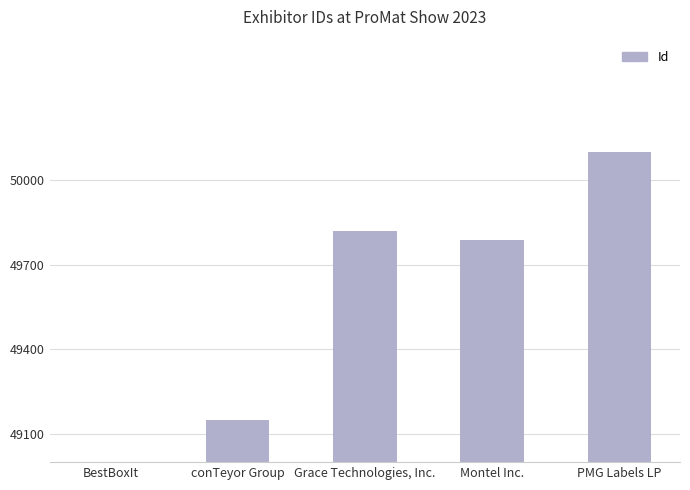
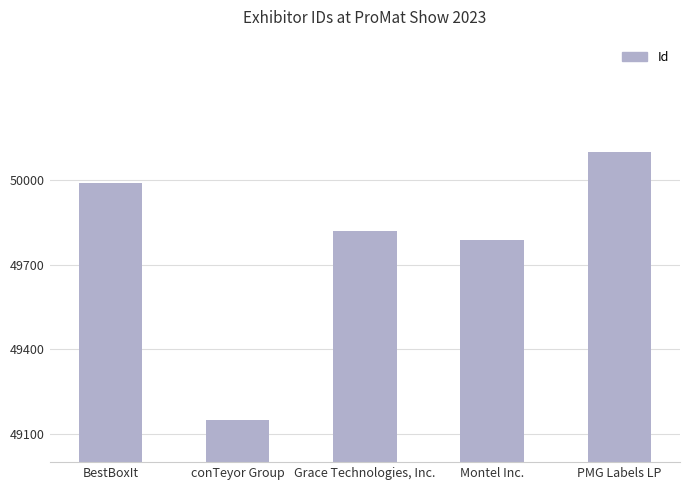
BestBoxIt: 48990 -> 49990
